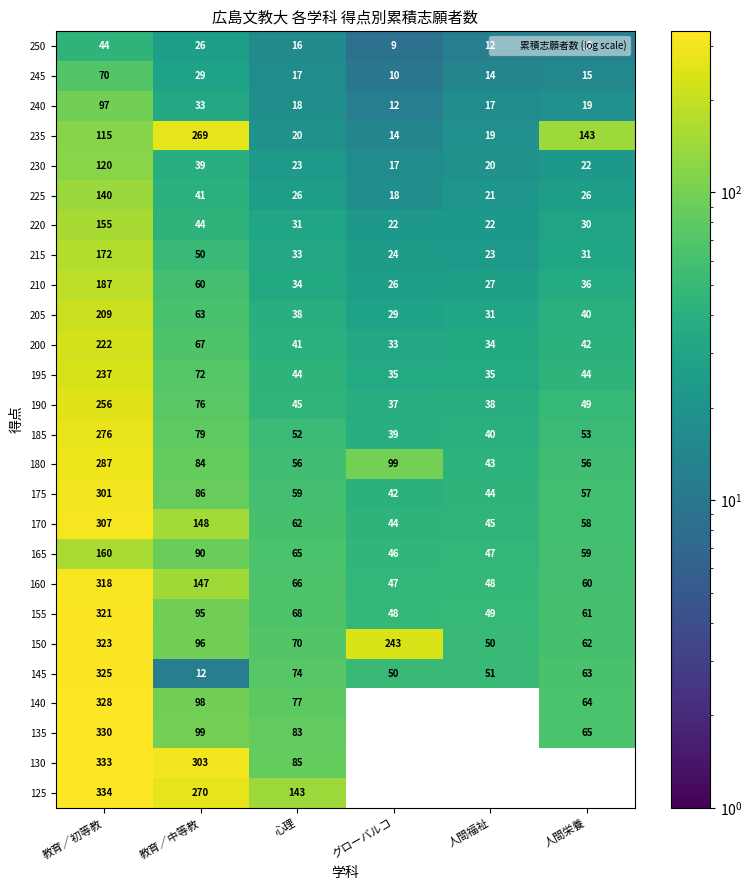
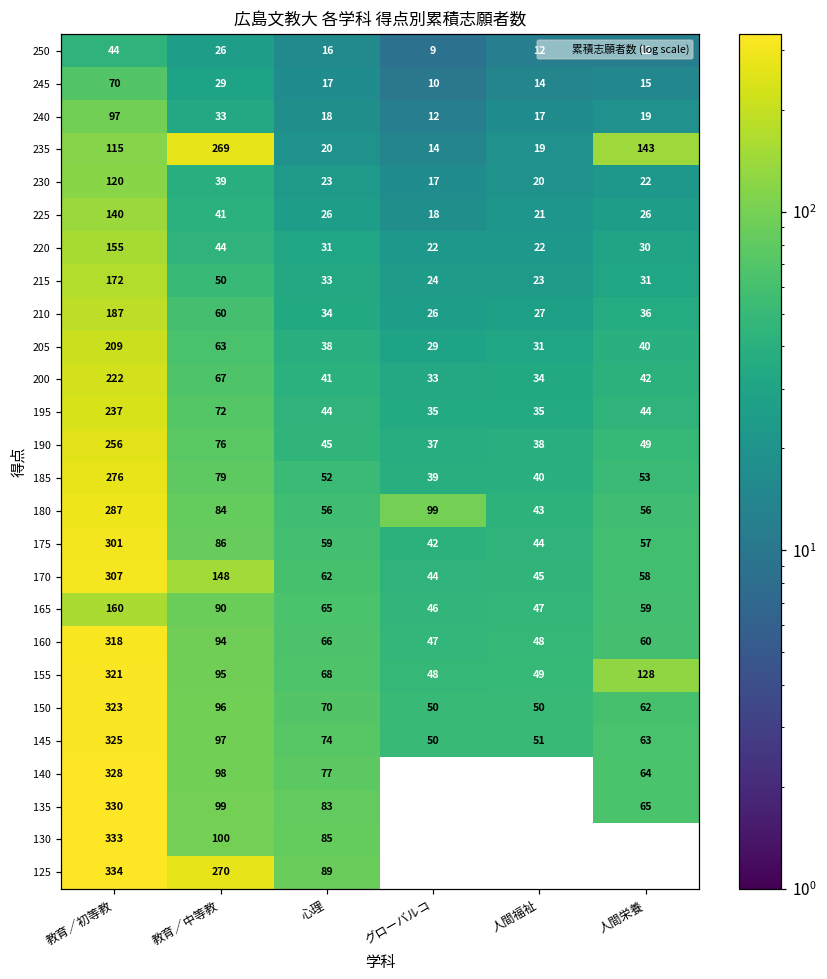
160, 教育／中等教: 147 -> 94
155, 人間栄養: 61 -> 128
150, グローバルコ: 243 -> 50
145, 教育／中等教: 12 -> 97
130, 教育／中等教: 303 -> 100
125, 心理: 143 -> 89
